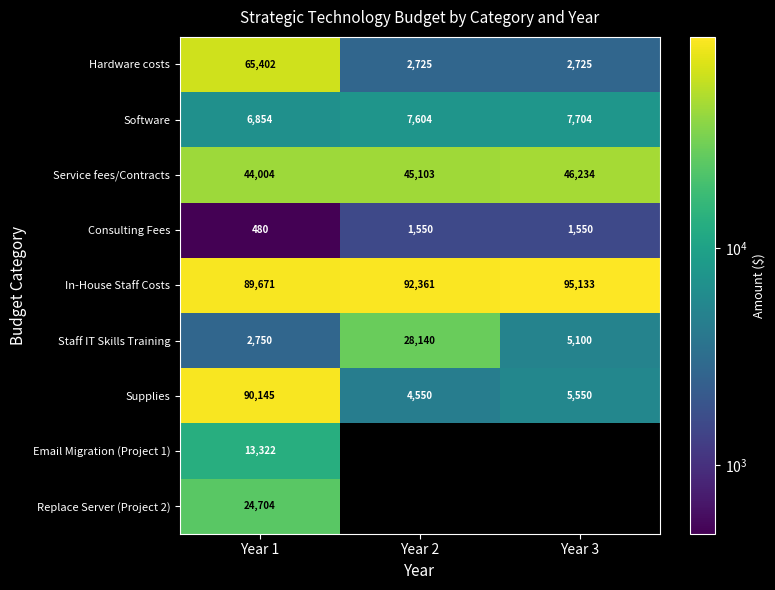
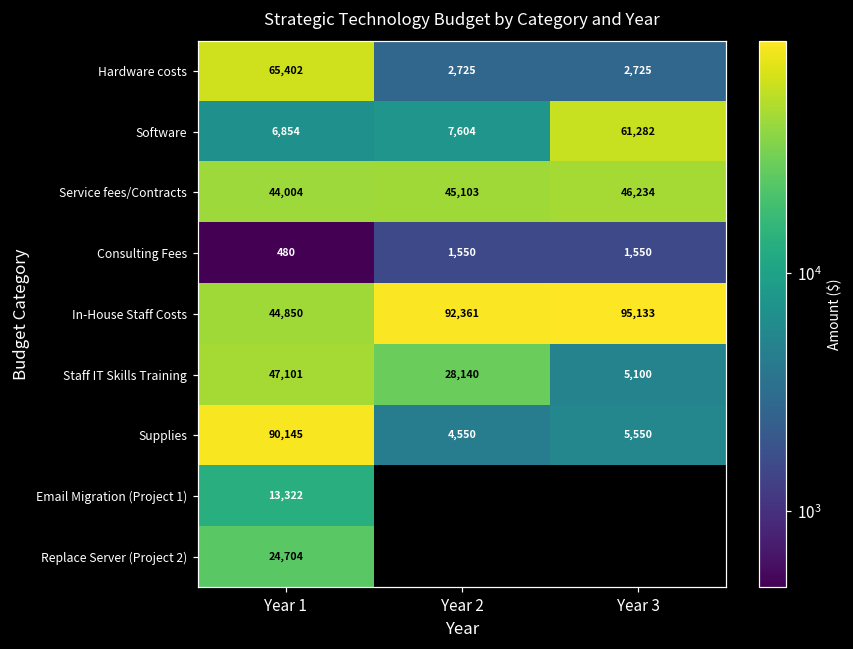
Software, Year 3: 7,704 -> 61,282
In-House Staff Costs, Year 1: 89,671 -> 44,850
Staff IT Skills Training, Year 1: 2,750 -> 47,101
